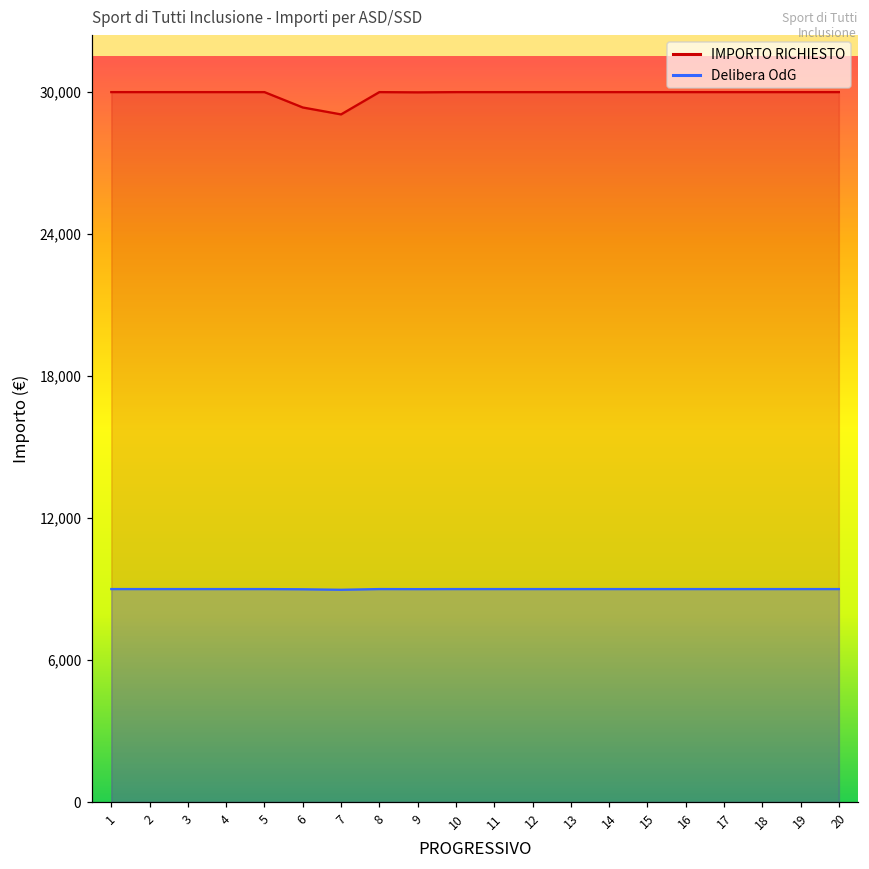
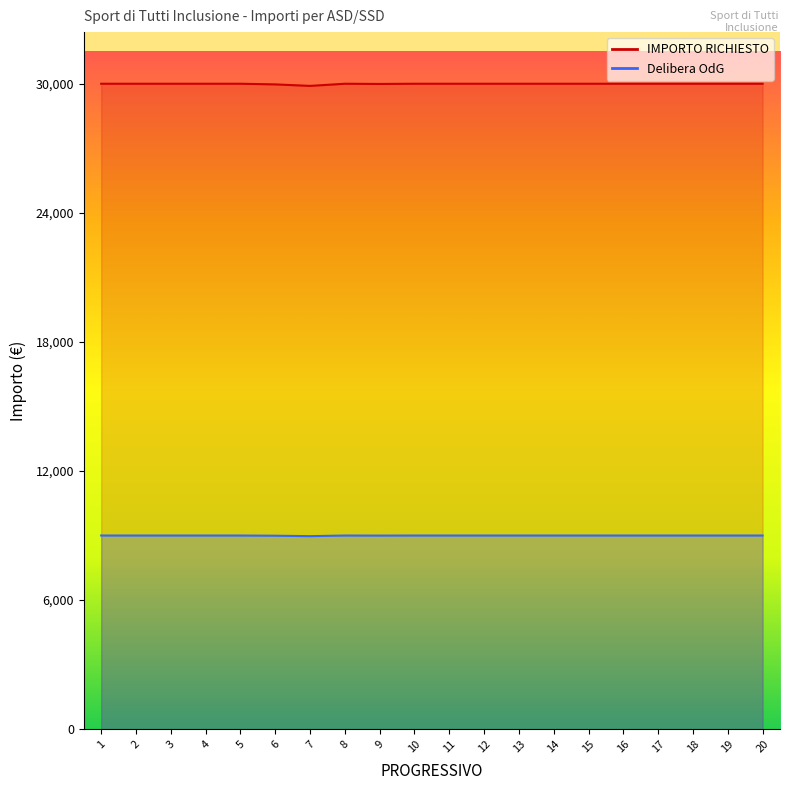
IMPORTO RICHIESTO, 6: 29,400 -> 30,000
IMPORTO RICHIESTO, 7: 29,100 -> 29,900
